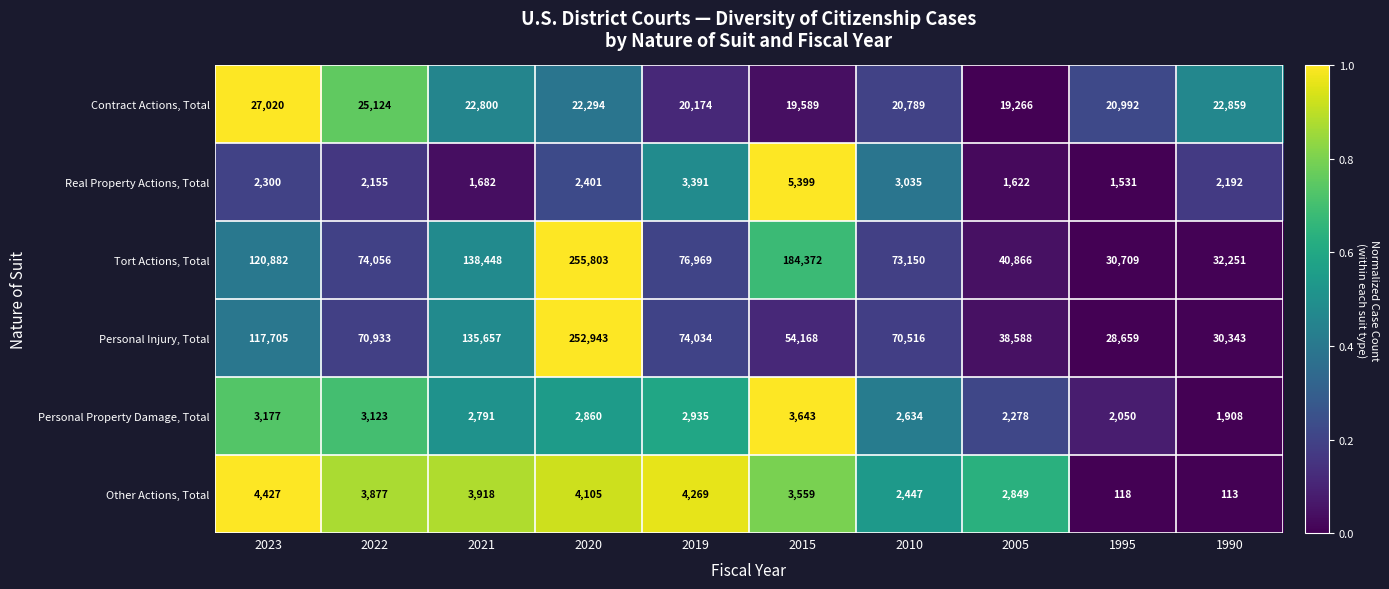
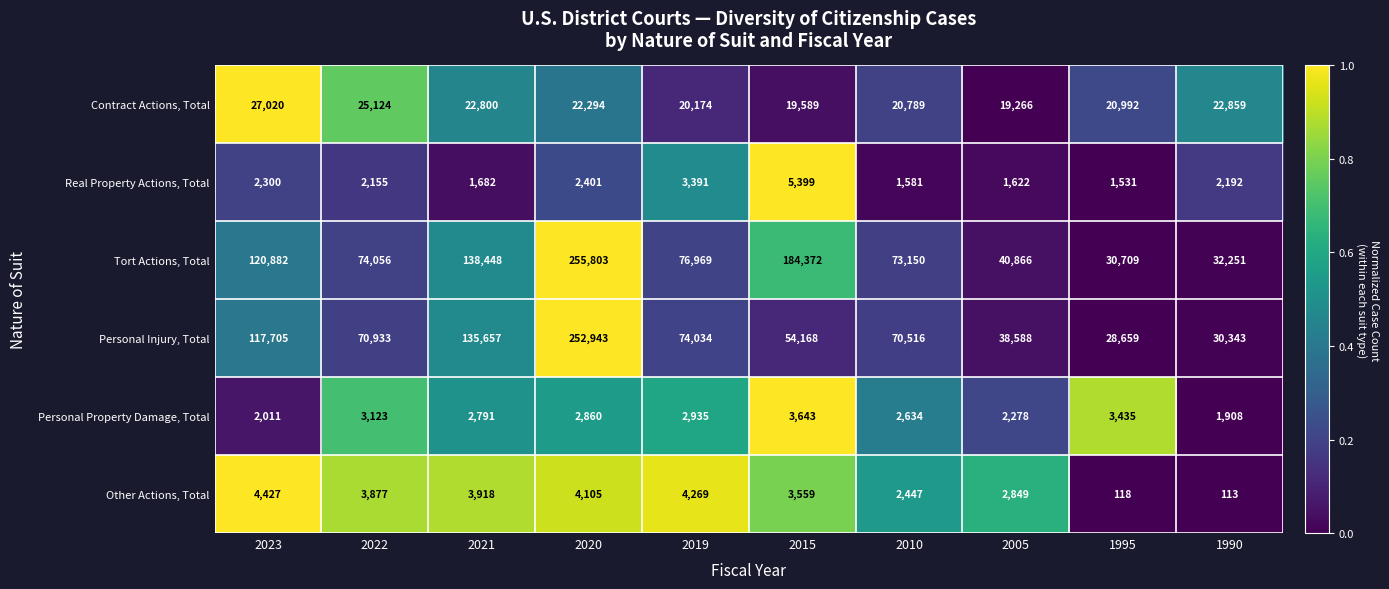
Real Property Actions, Total, 2010: 3,035 -> 1,581
Personal Property Damage, Total, 2023: 3,177 -> 2,011
Personal Property Damage, Total, 1995: 2,050 -> 3,435
